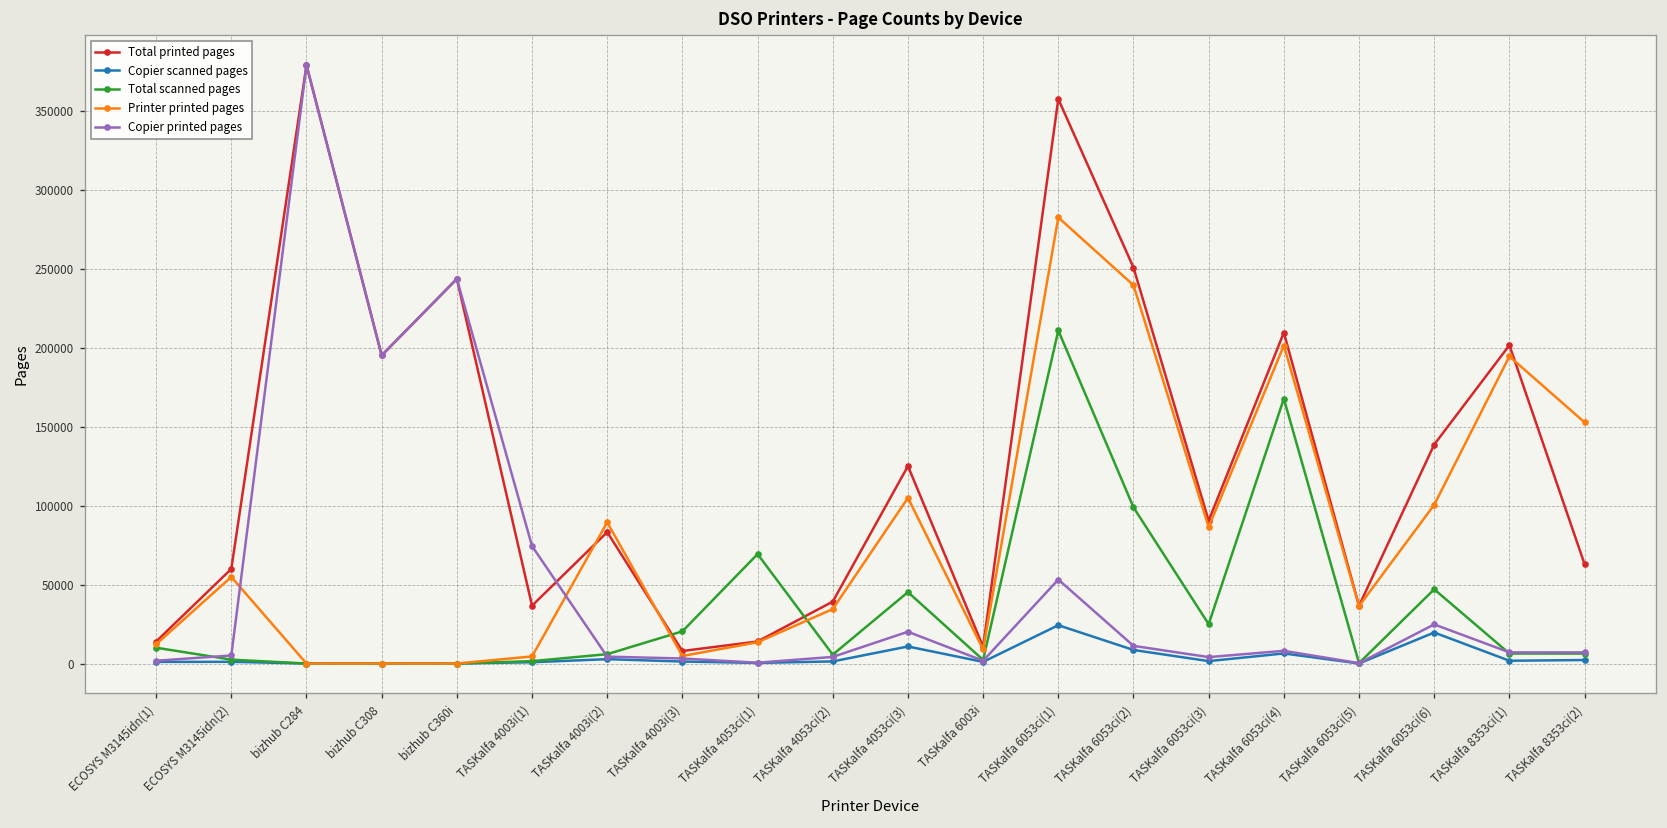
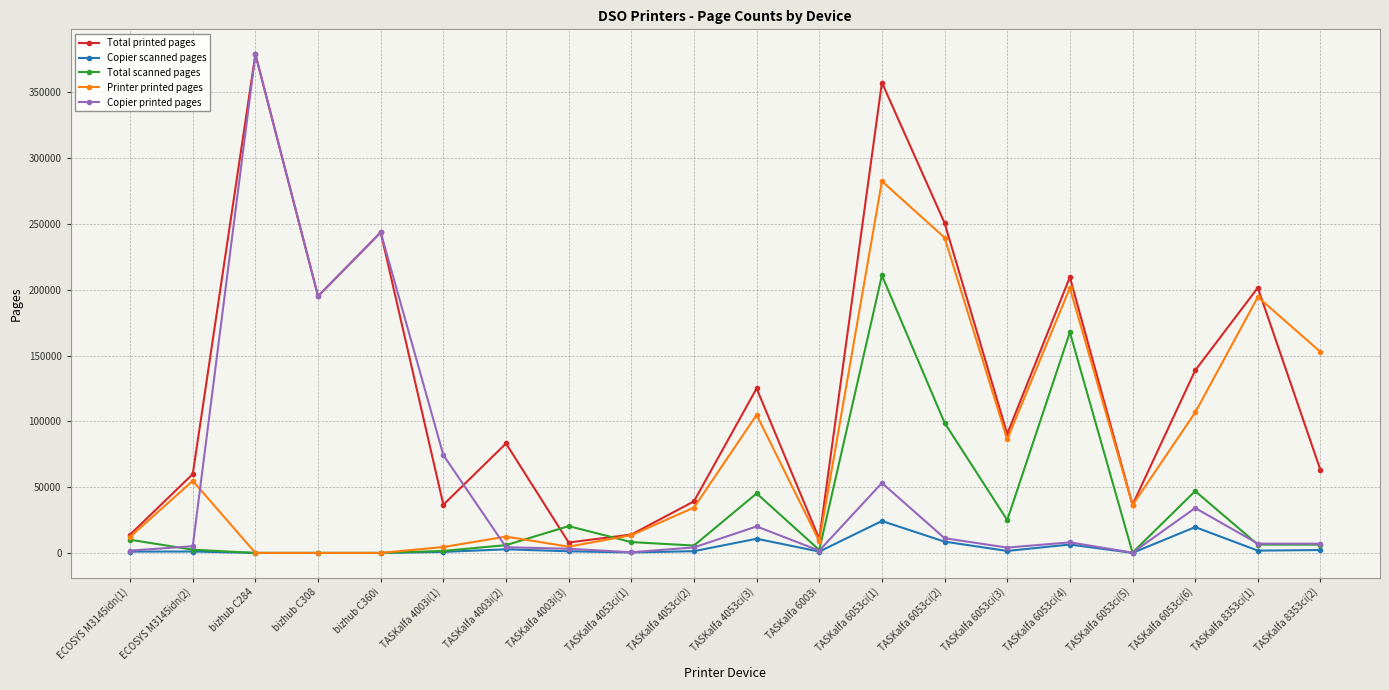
Printer printed pages, TASKalfa 4003i(2): 89000 -> 12000
Total scanned pages, TASKalfa 4053ci(1): 69000 -> 8000
Printer printed pages, TASKalfa 6053ci(6): 101000 -> 107000
Copier printed pages, TASKalfa 6053ci(6): 25000 -> 34000
